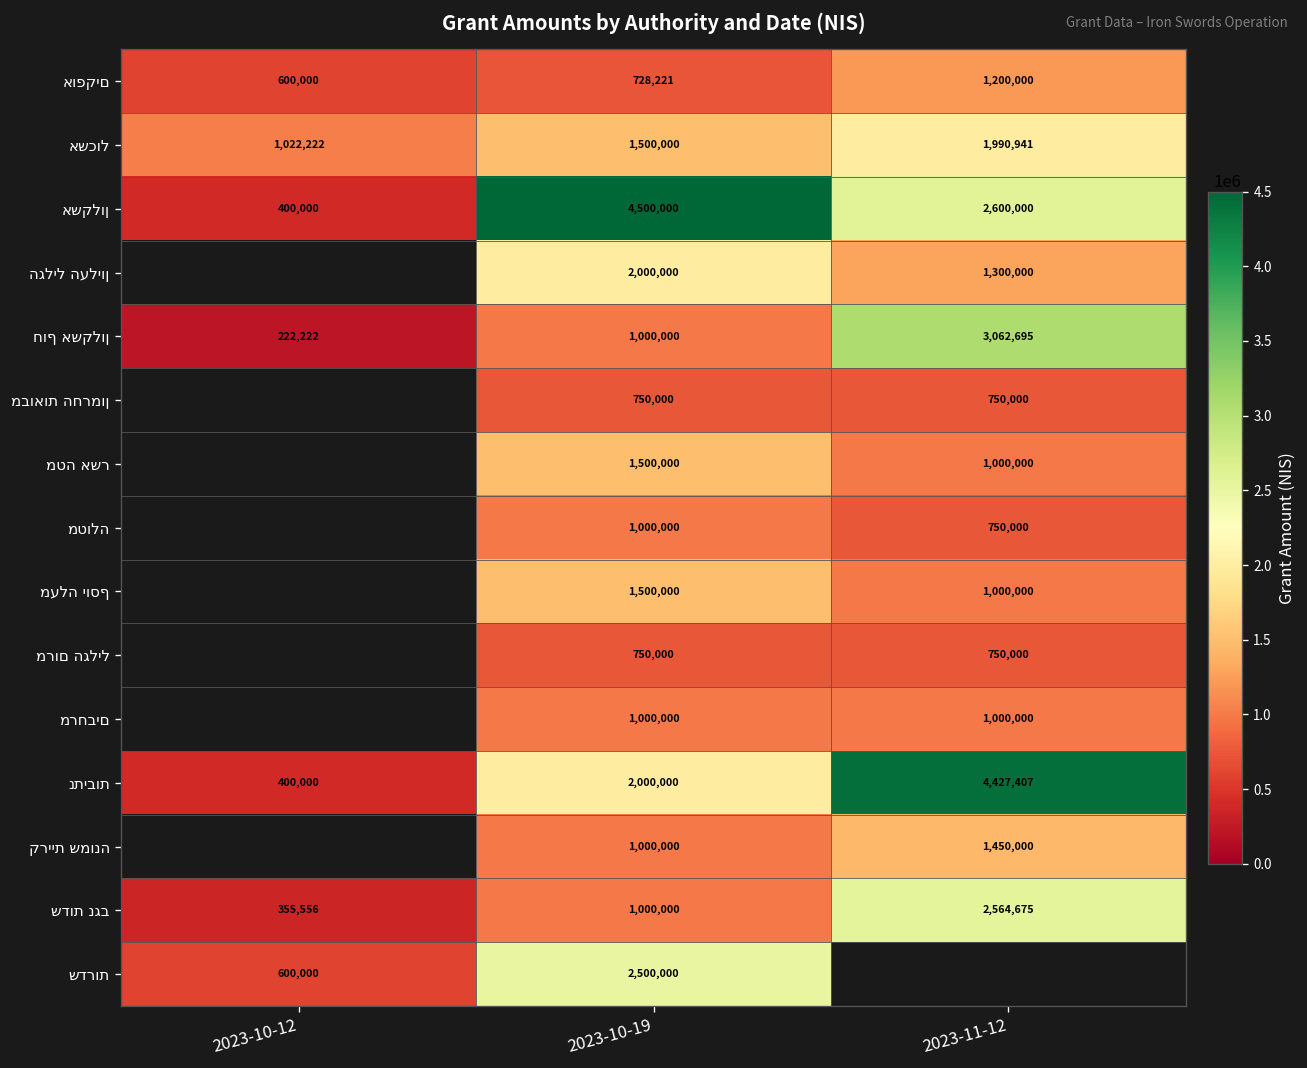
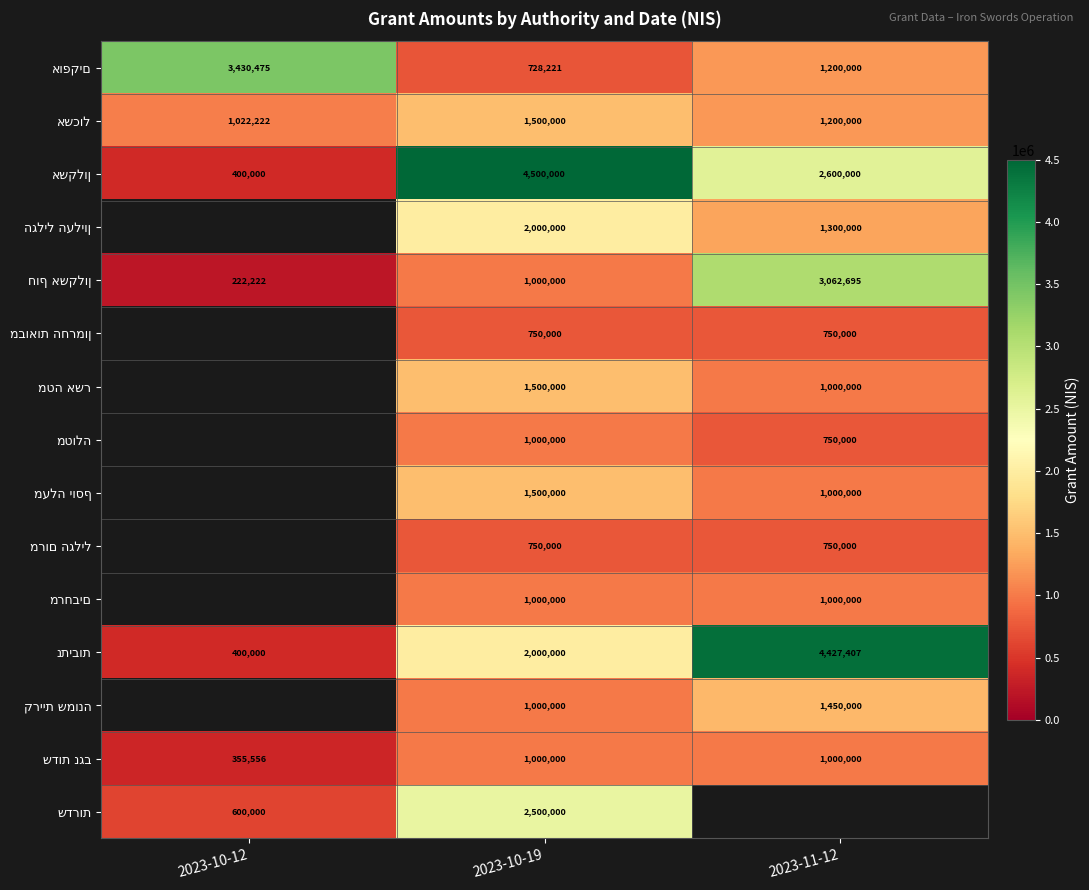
אופקים, 2023-10-12: 600,000 -> 3,430,475
אשכול, 2023-11-12: 1,990,941 -> 1,200,000
שדות נגב, 2023-11-12: 2,564,675 -> 1,000,000
